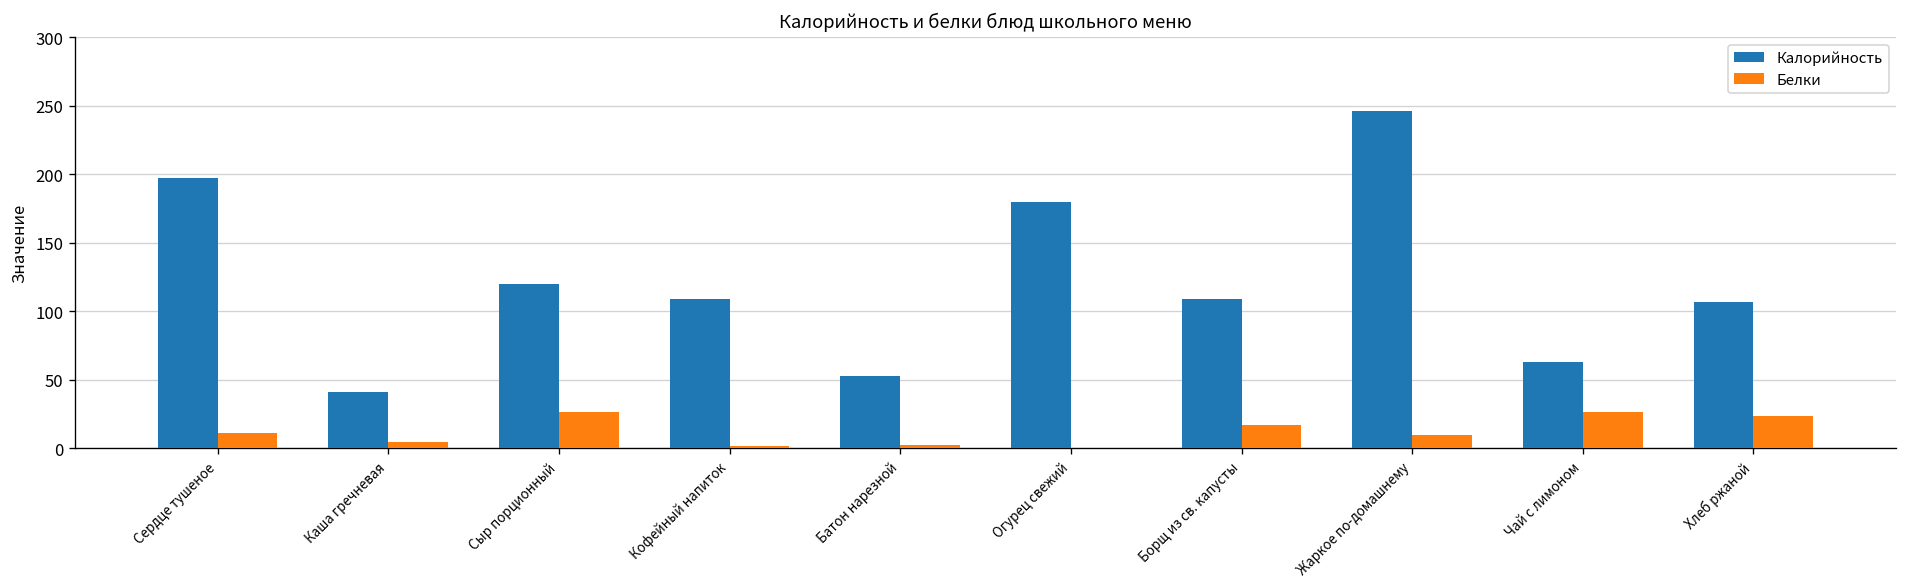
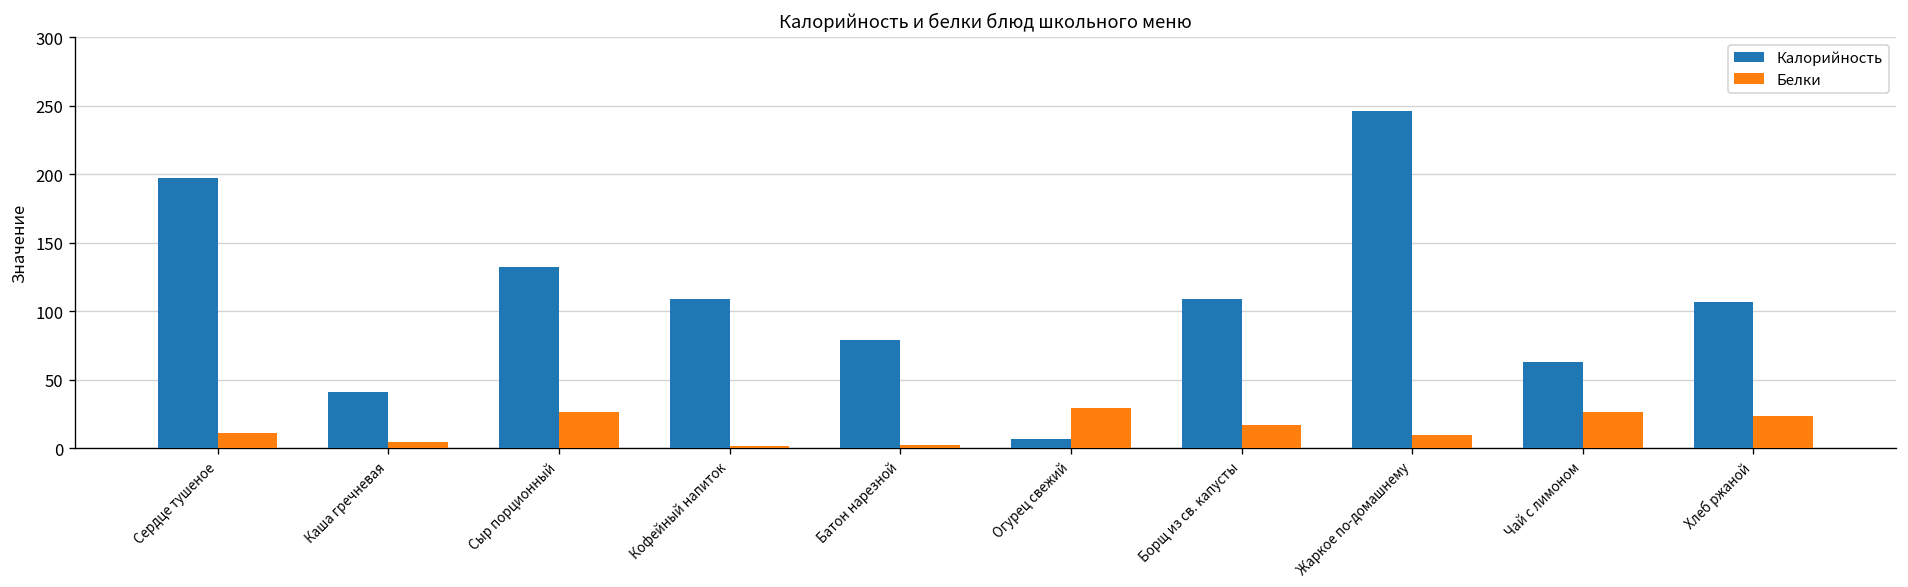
Калорийность, Сыр порционный: 120 -> 132
Калорийность, Батон нарезной: 53 -> 79
Калорийность, Огурец свежий: 180 -> 7
Белки, Огурец свежий: 0 -> 29
